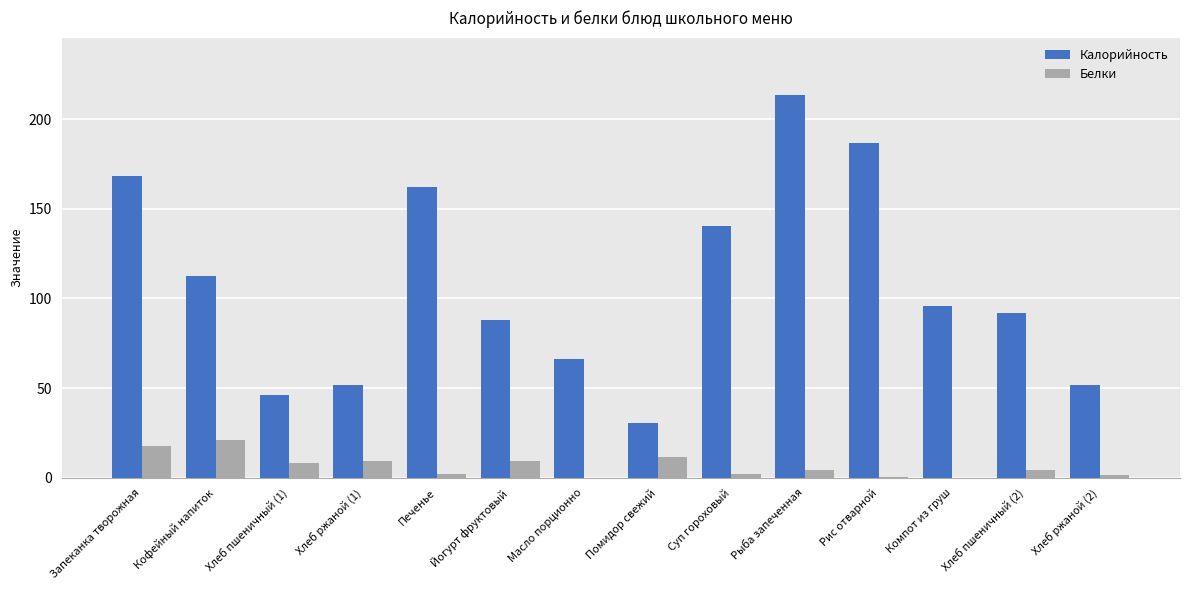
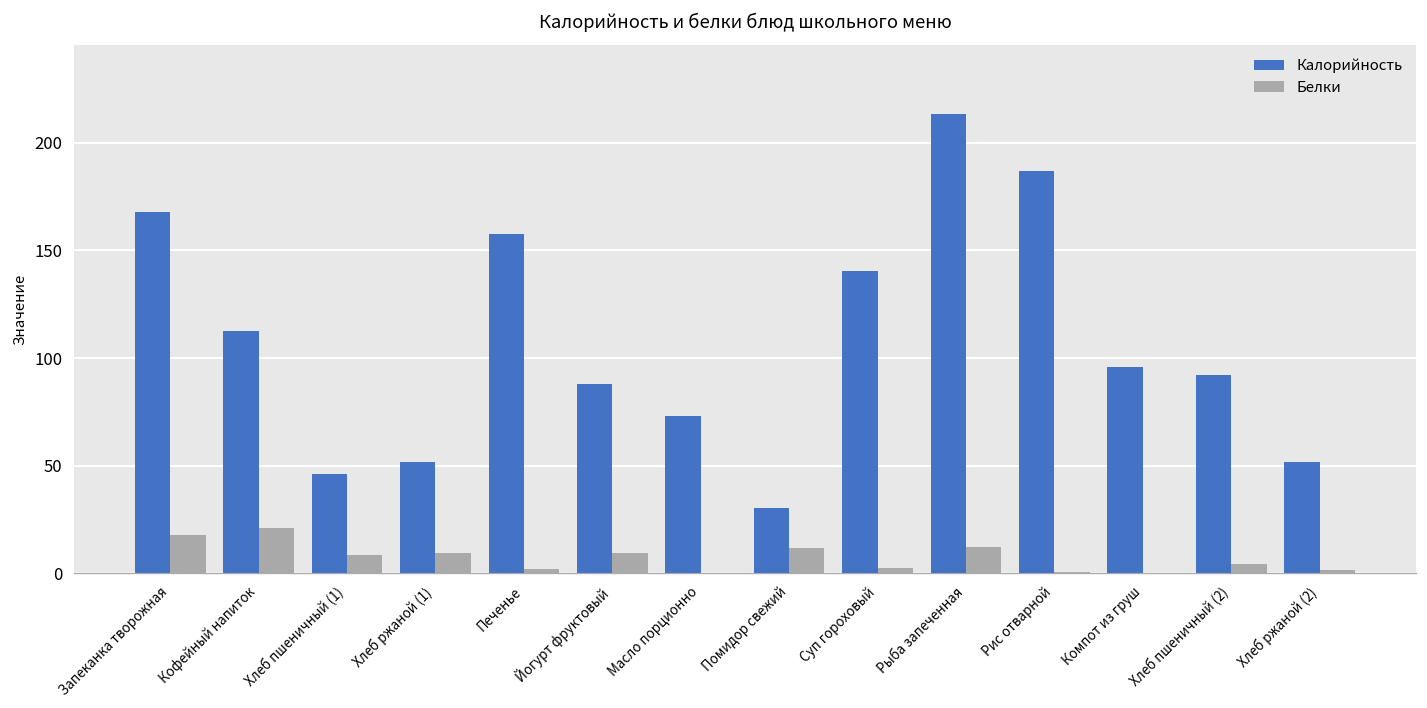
Калорийность, Печенье: 162 -> 158
Калорийность, Масло порционно: 66 -> 73
Белки, Рыба запеченная: 4 -> 12
